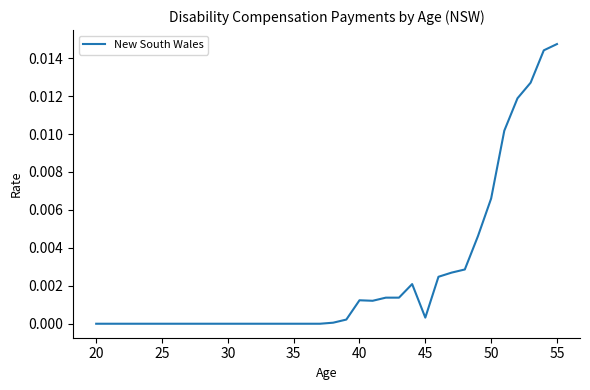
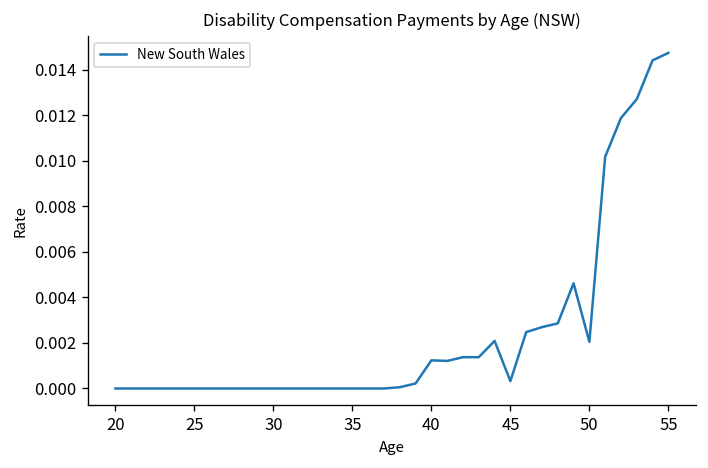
50: 0.0066 -> 0.0020
